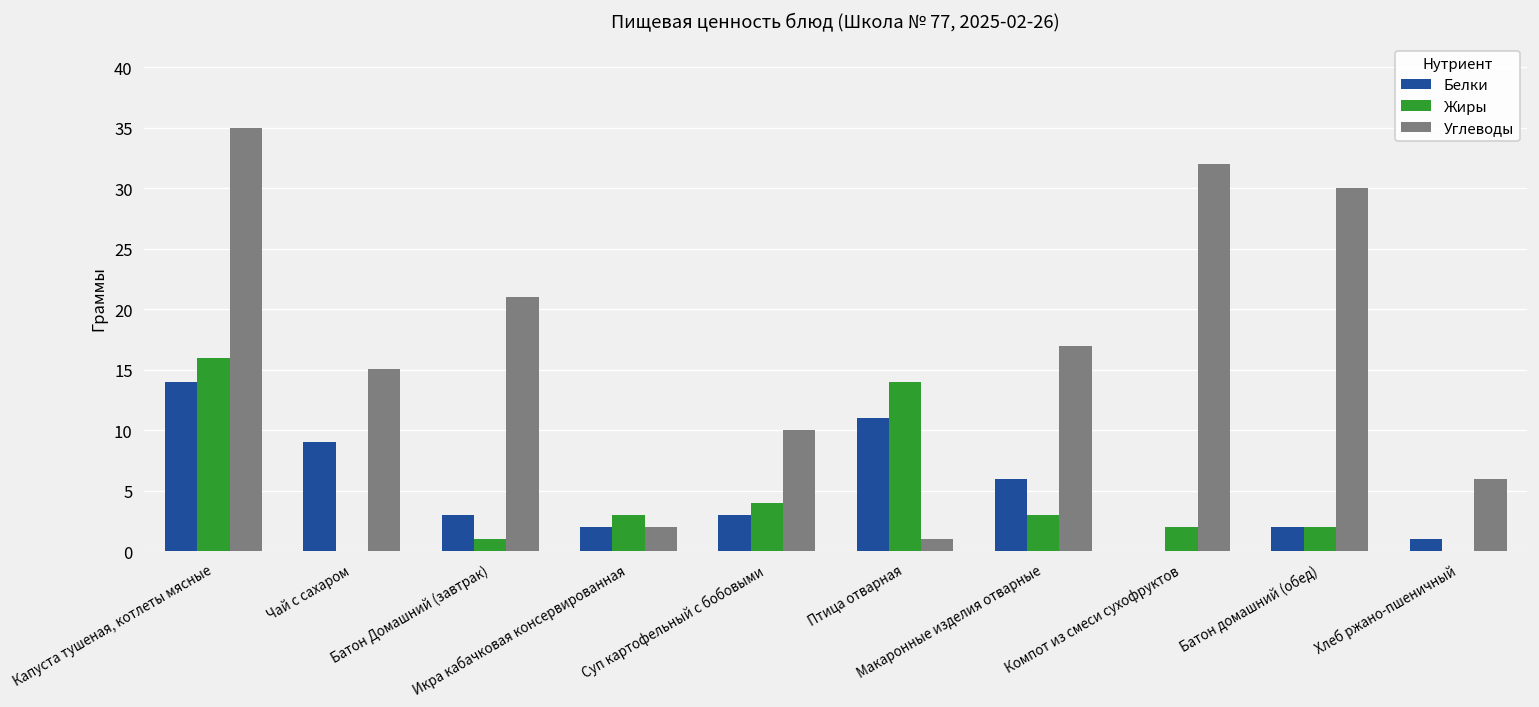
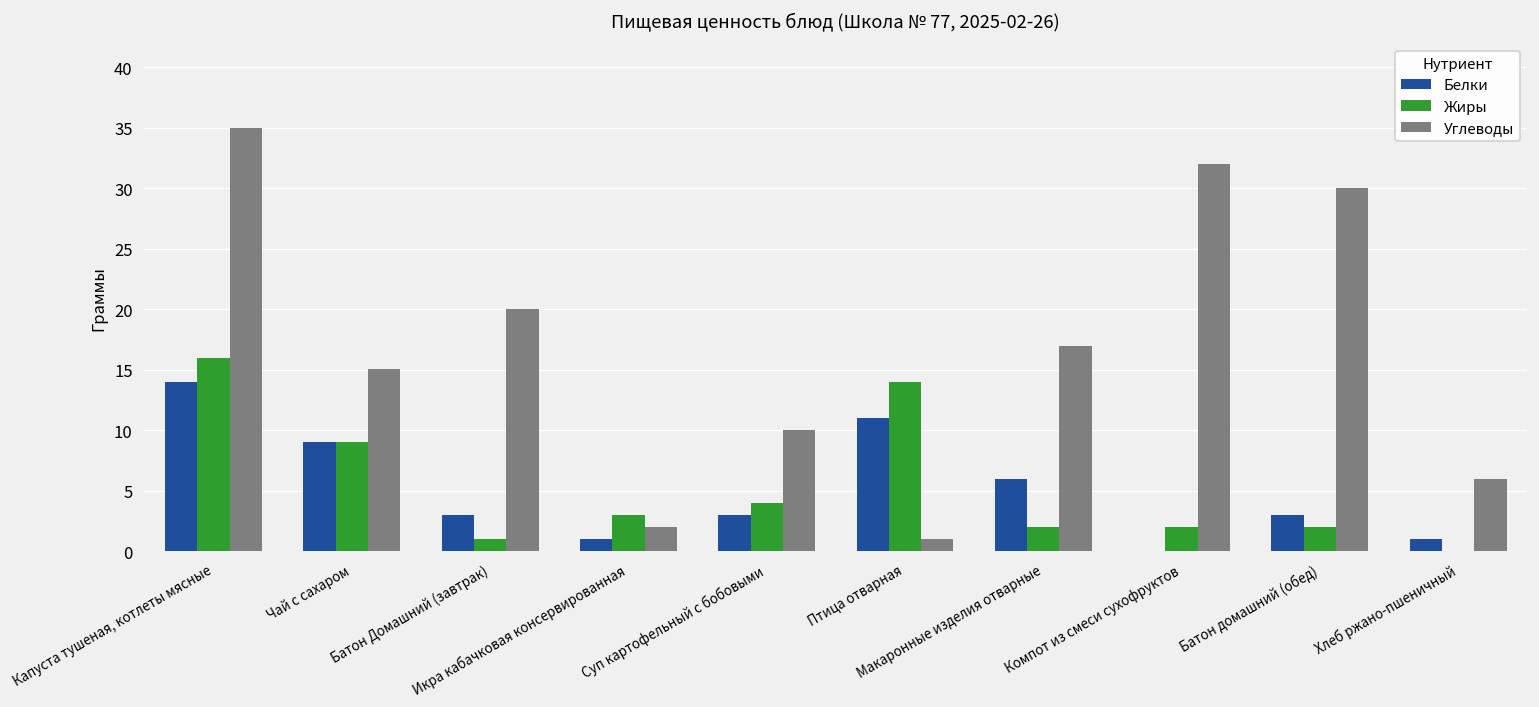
Жиры, Чай с сахаром: 0 -> 9
Углеводы, Батон Домашний (завтрак): 21 -> 20
Белки, Икра кабачковая консервированная: 2 -> 1
Жиры, Макаронные изделия отварные: 3 -> 2
Белки, Батон домашний (обед): 2 -> 3
